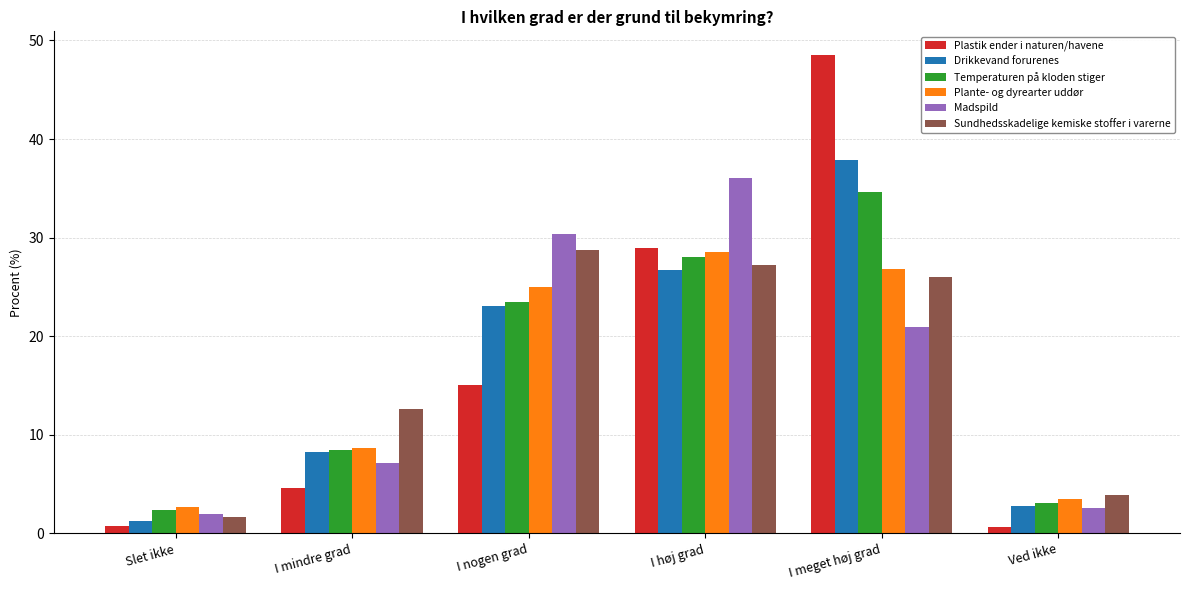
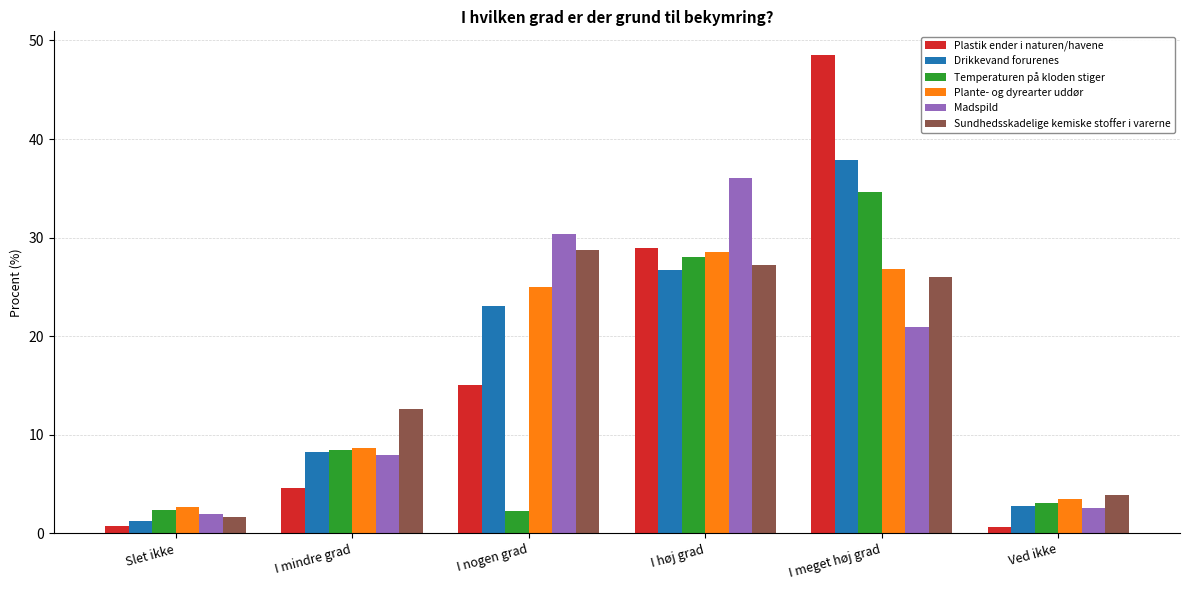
Madspild, I mindre grad: 7 -> 8
Temperaturen på kloden stiger, I nogen grad: 24 -> 2
